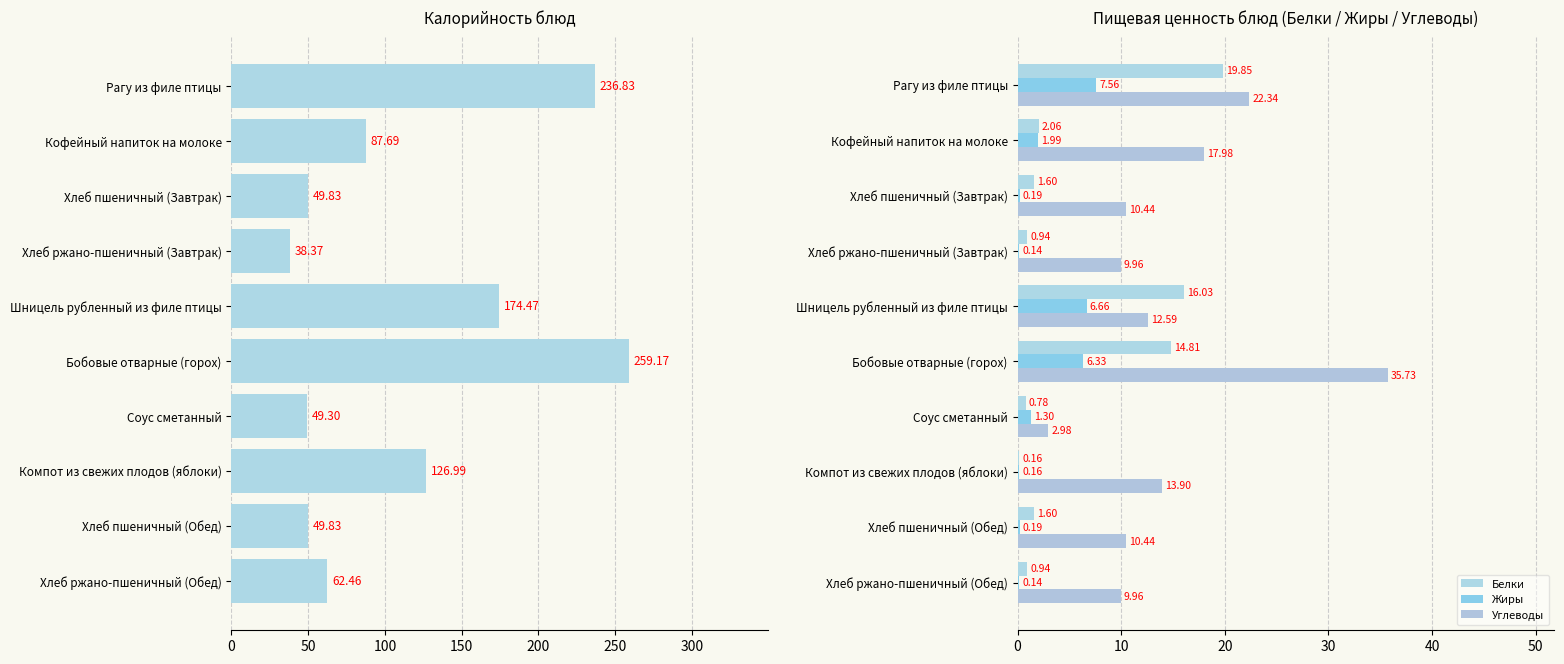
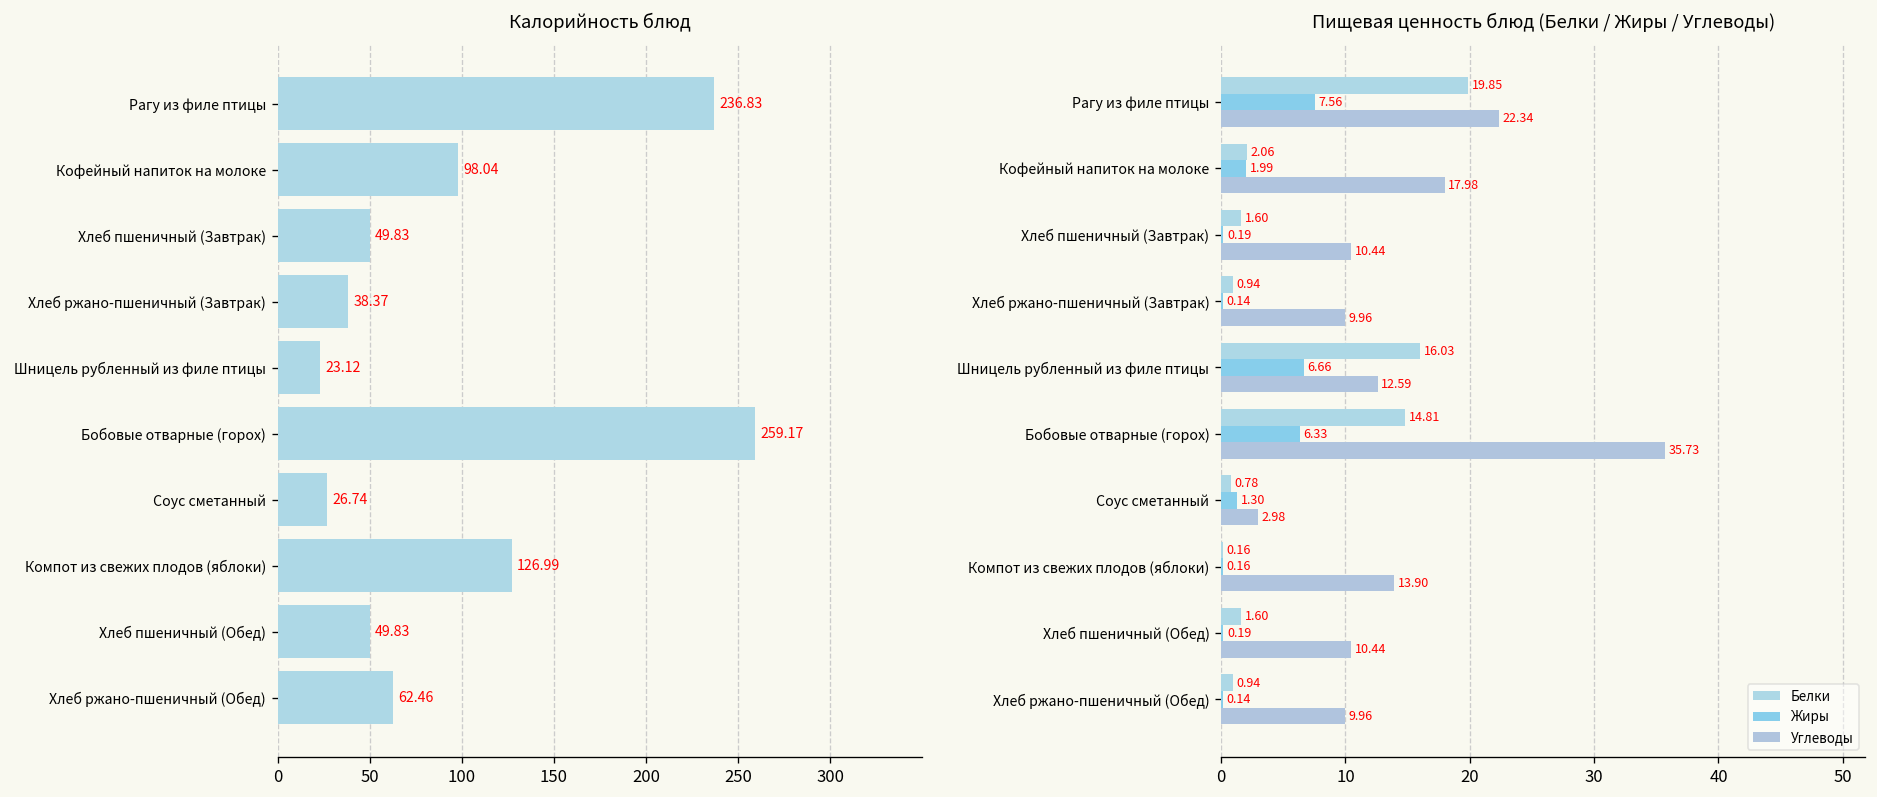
Калорийность блюд, Кофейный напиток на молоке: 87.69 -> 98.04
Калорийность блюд, Шницель рубленный из филе птицы: 174.47 -> 23.12
Калорийность блюд, Соус сметанный: 49.30 -> 26.74
